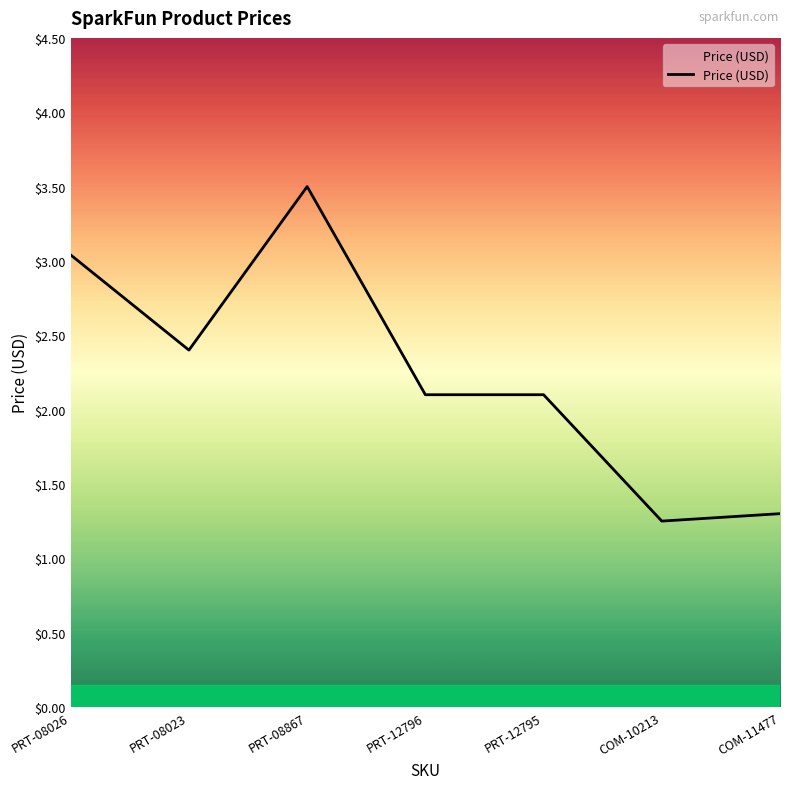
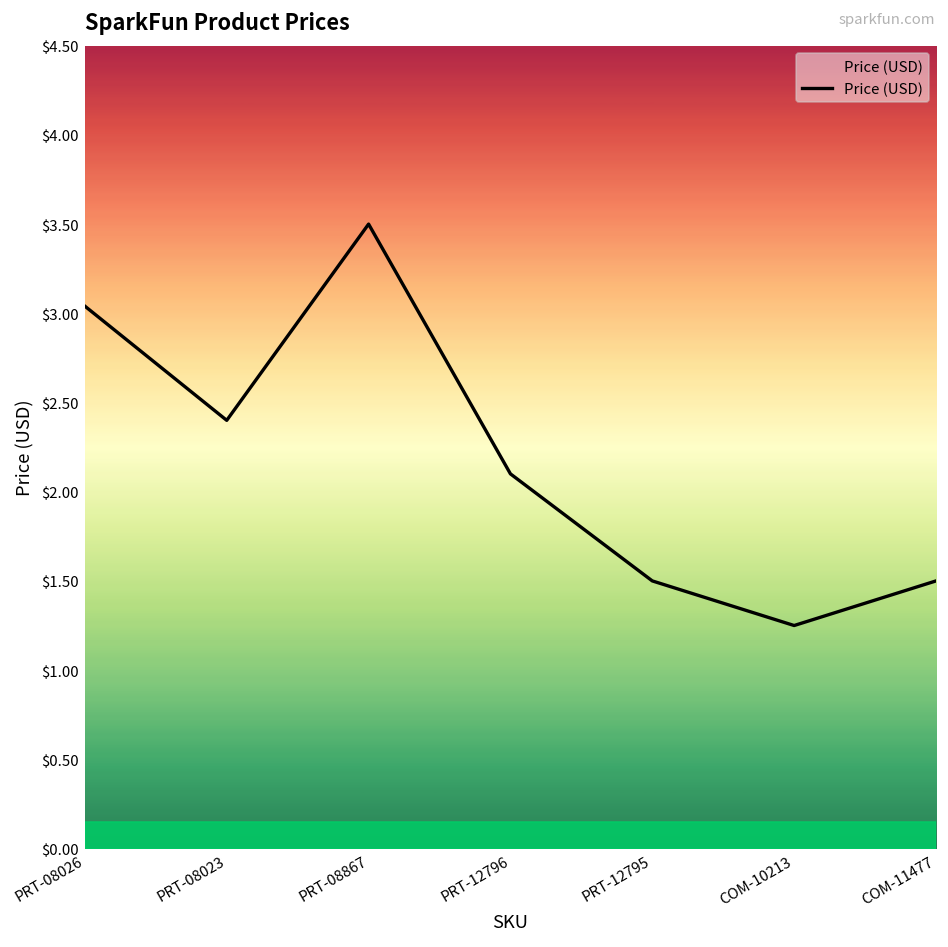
PRT-12795: $2.1 -> $1.5
COM-11477: $1.3 -> $1.5
